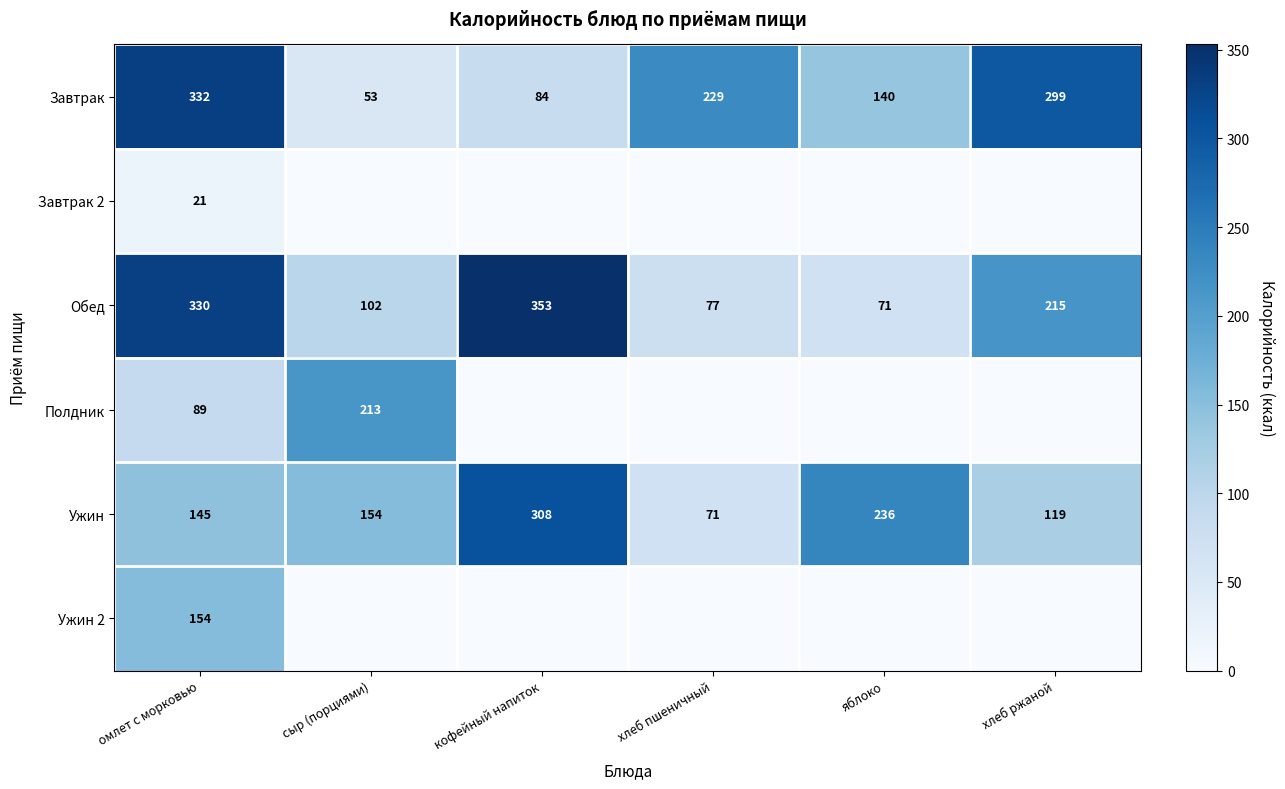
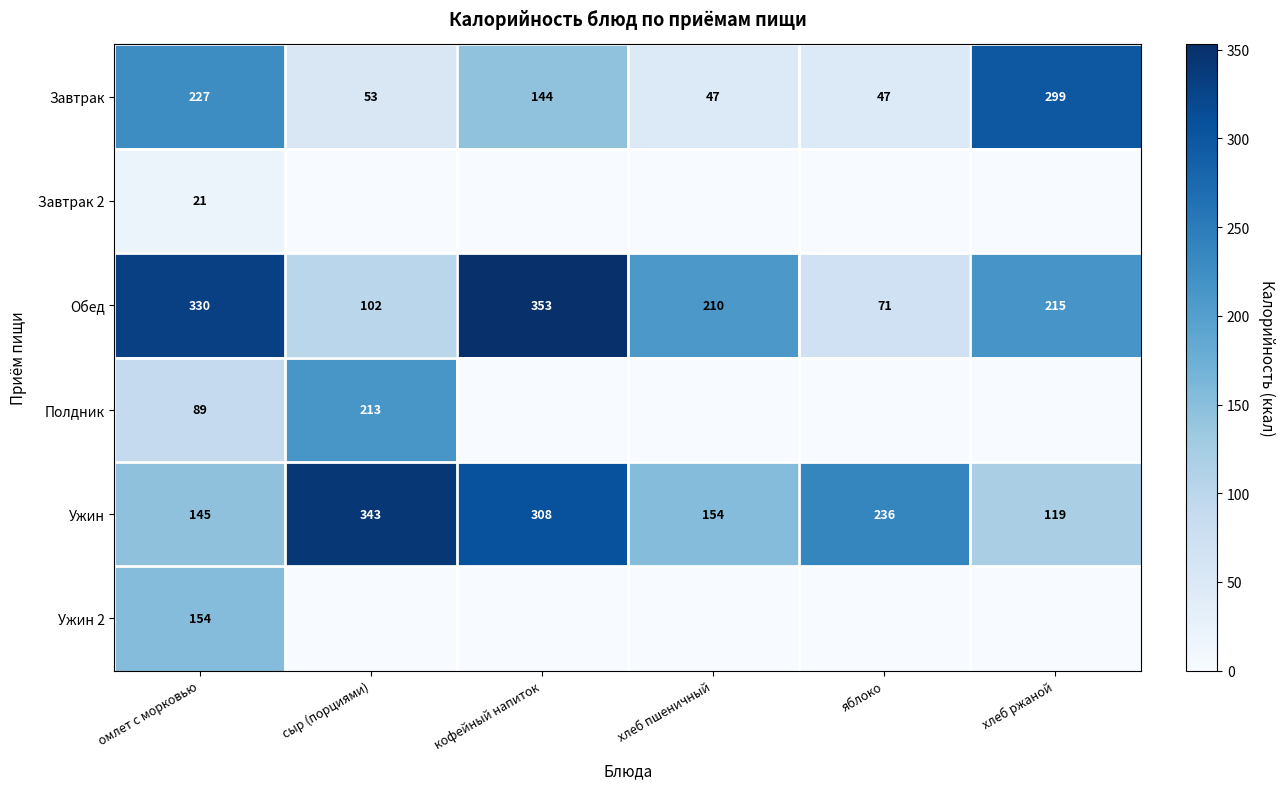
Завтрак, омлет с морковью: 332 -> 227
Завтрак, кофейный напиток: 84 -> 144
Завтрак, хлеб пшеничный: 229 -> 47
Завтрак, яблоко: 140 -> 47
Обед, хлеб пшеничный: 77 -> 210
Ужин, сыр (порциями): 154 -> 343
Ужин, хлеб пшеничный: 71 -> 154
